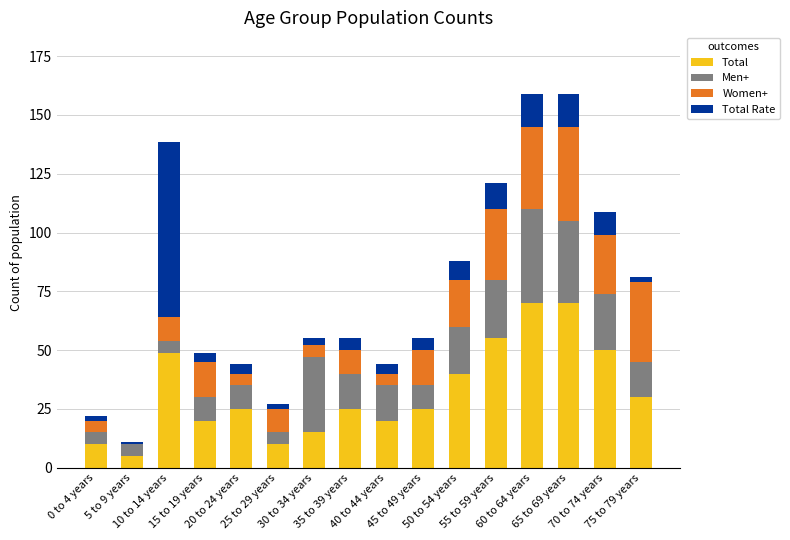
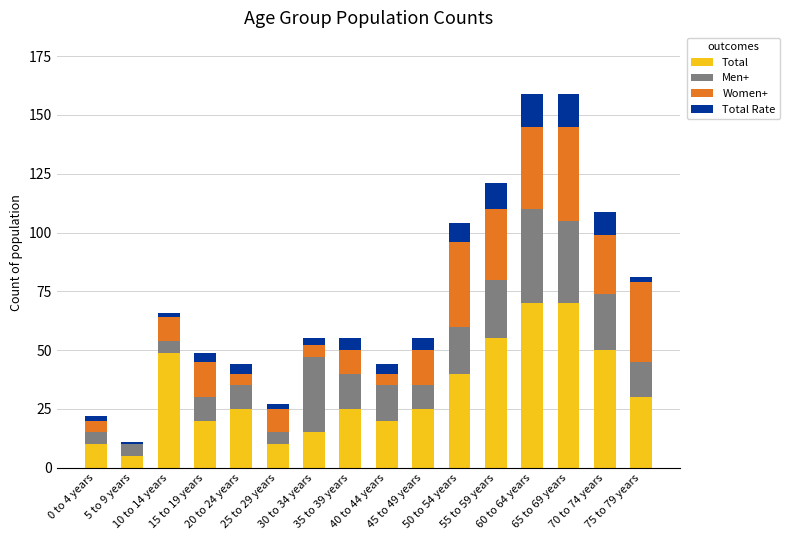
Total Rate, 10 to 14 years: 74 -> 2
Women+, 50 to 54 years: 20 -> 36
